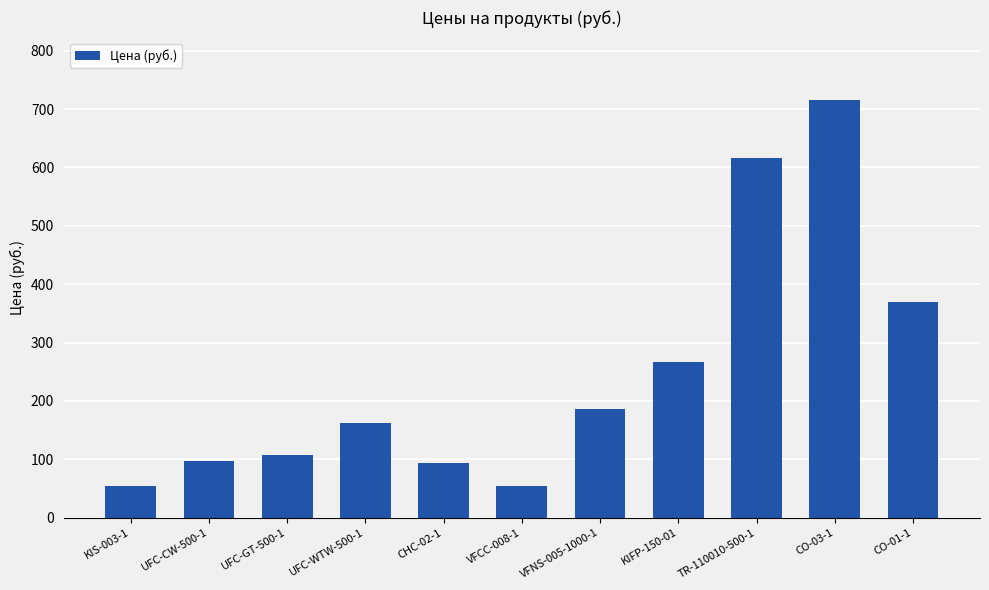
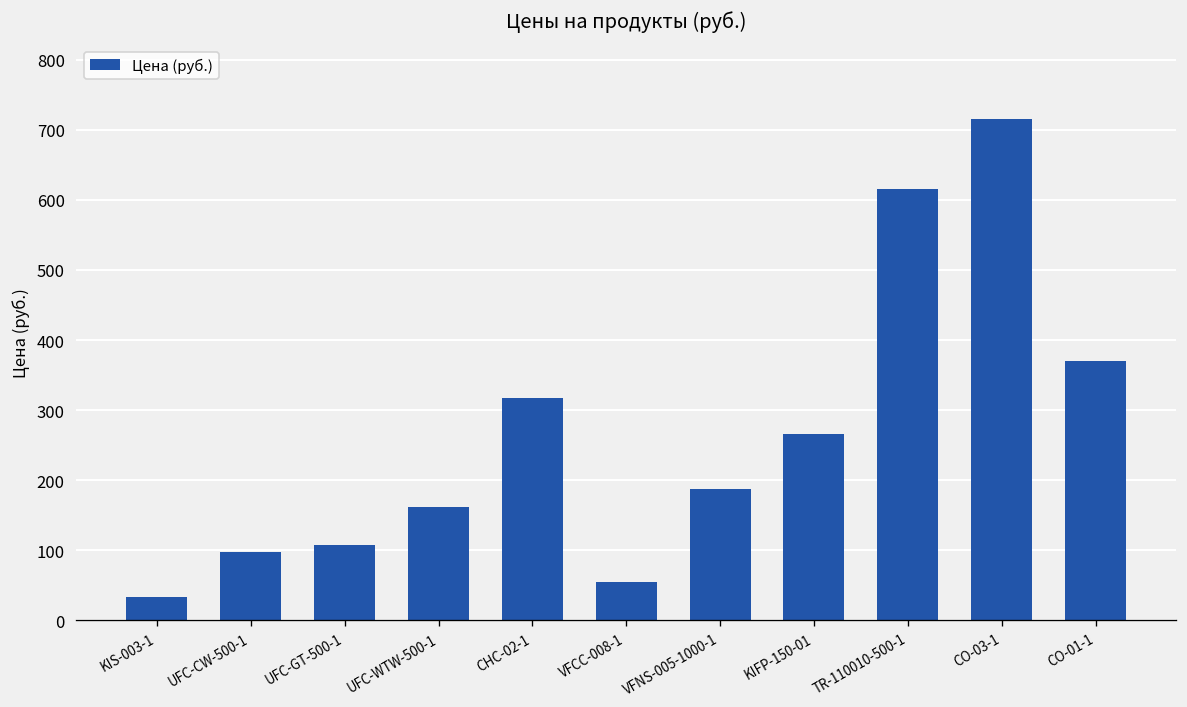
KIS-003-1: 60 -> 30
CHC-02-1: 90 -> 320
